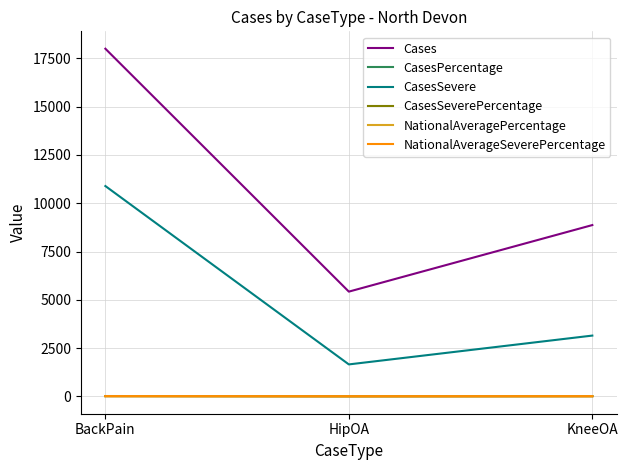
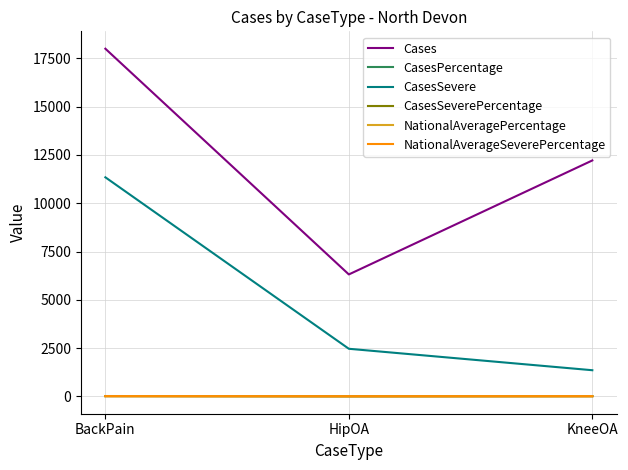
CasesSevere, BackPain: 10900 -> 11300
Cases, HipOA: 5400 -> 6300
CasesSevere, HipOA: 1700 -> 2500
Cases, KneeOA: 8900 -> 12200
CasesSevere, KneeOA: 3100 -> 1400
